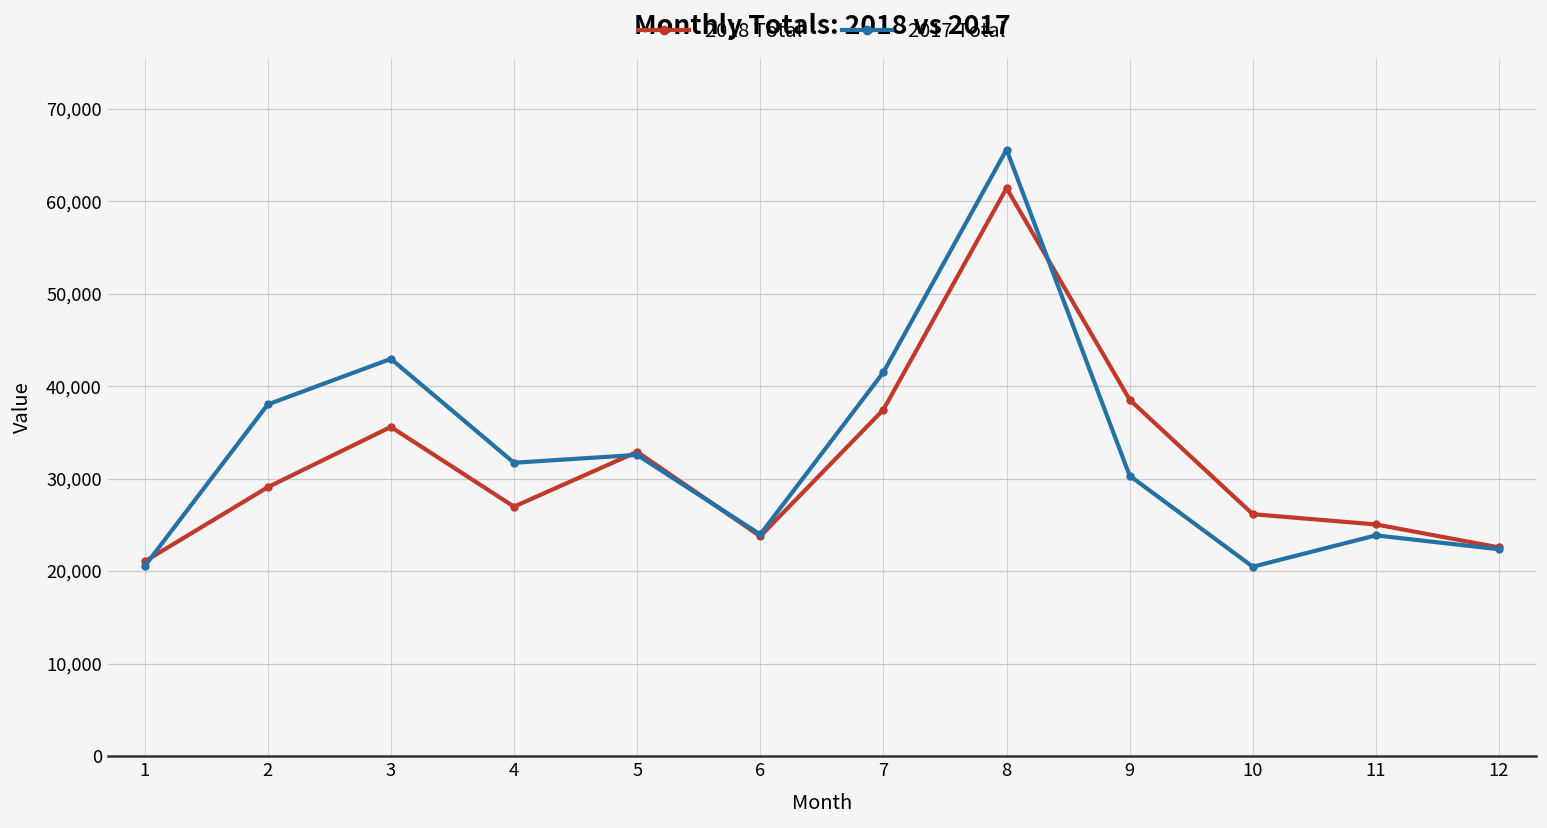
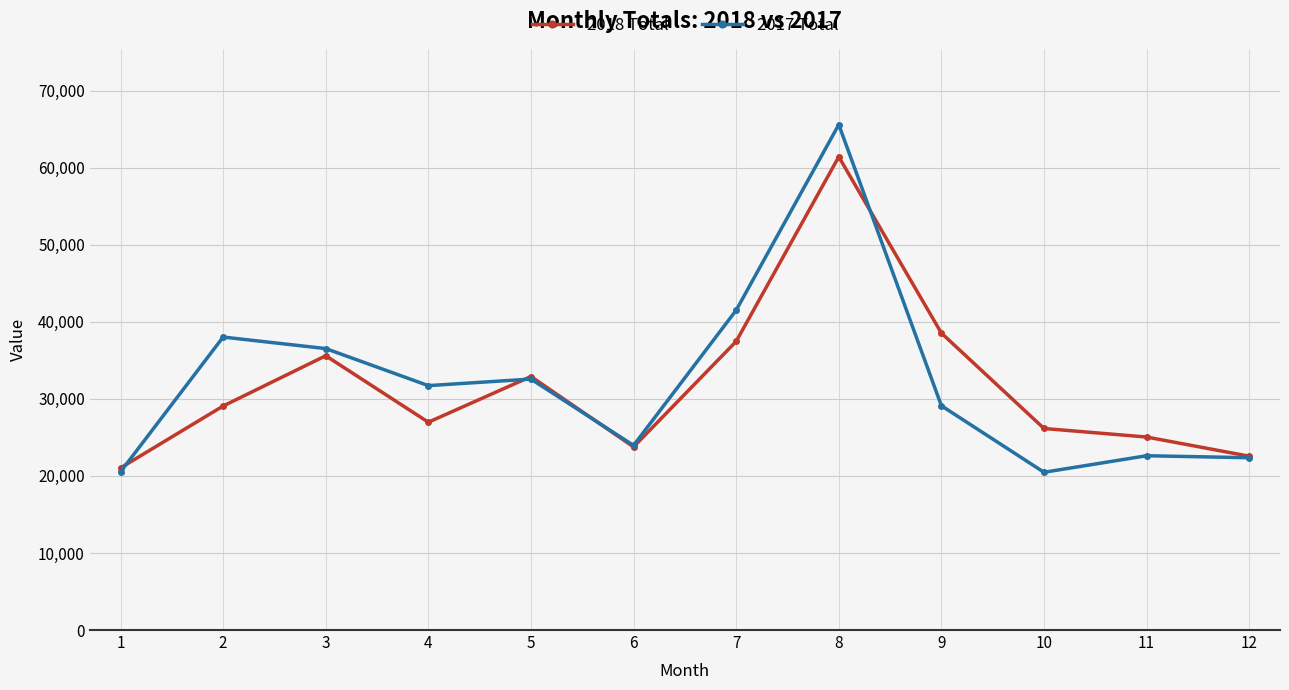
2017 Total, 3: 43,000 -> 37,000
2017 Total, 9: 30,000 -> 29,000
2017 Total, 11: 24,000 -> 23,000
